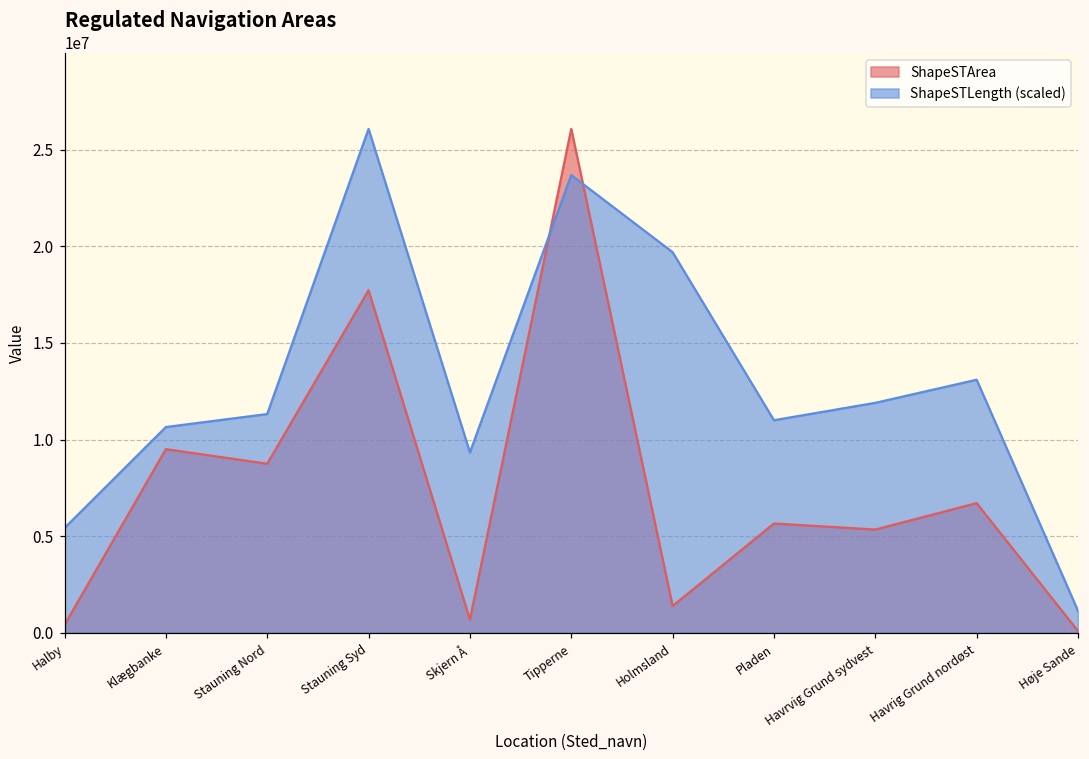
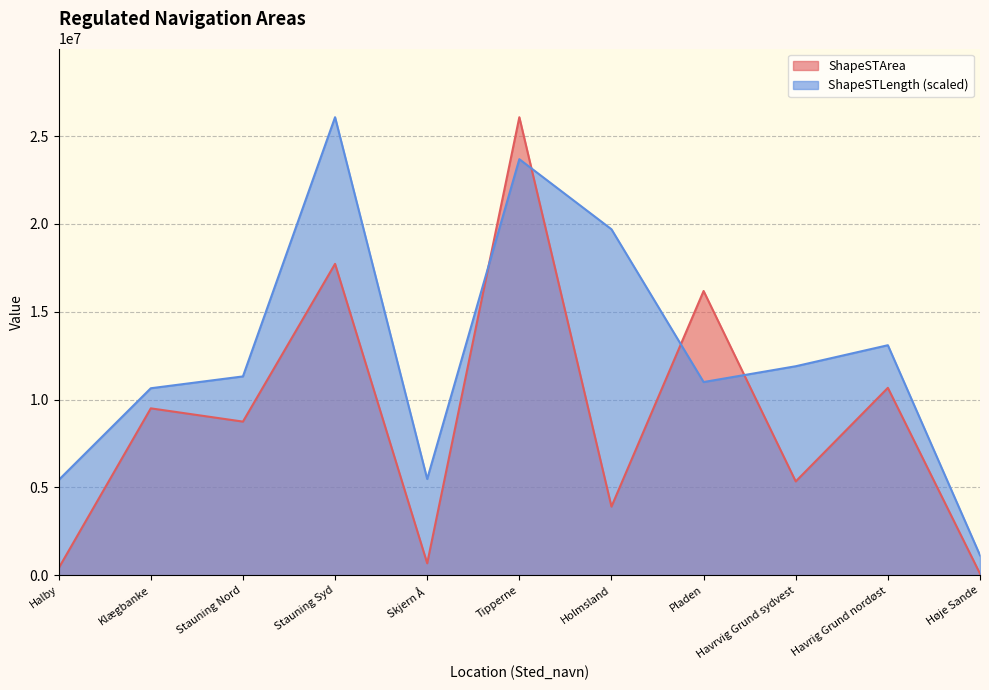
ShapeSTLength (scaled), Skjern Å: 9300000 -> 5500000
ShapeSTArea, Holmsland: 1400000 -> 3900000
ShapeSTArea, Pladen: 5700000 -> 16200000
ShapeSTArea, Havrig Grund nordøst: 6700000 -> 10700000
